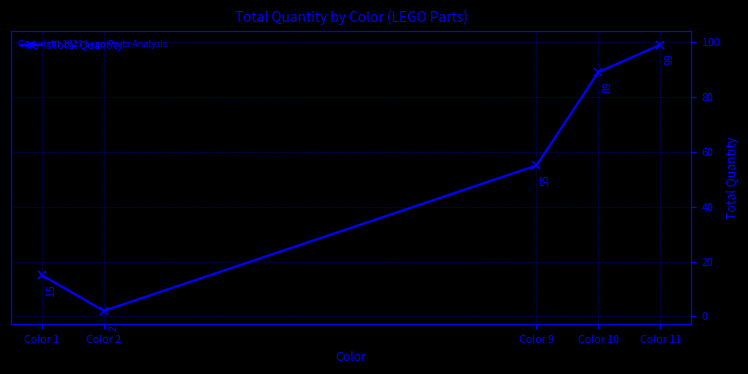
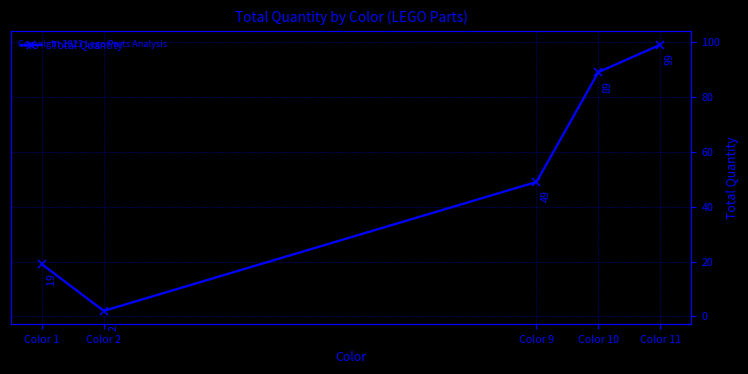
Color 1: 15 -> 19
Color 9: 55 -> 49
